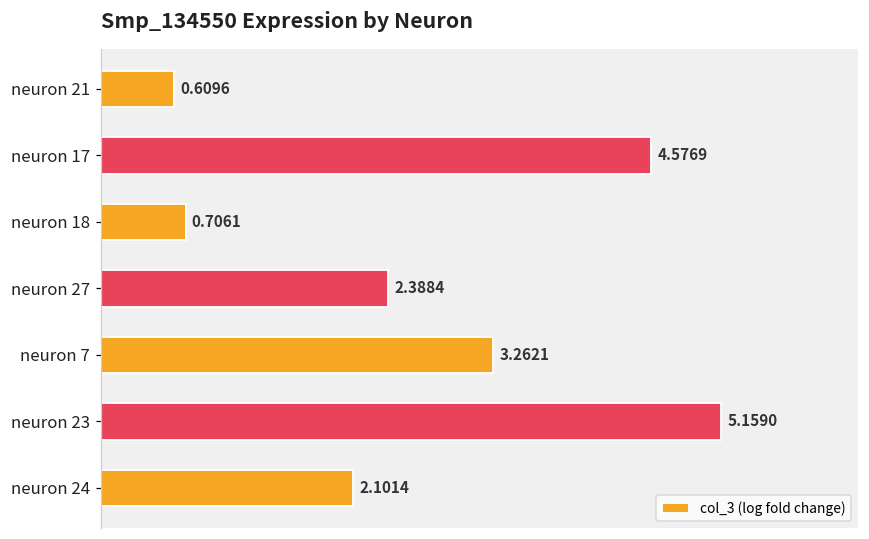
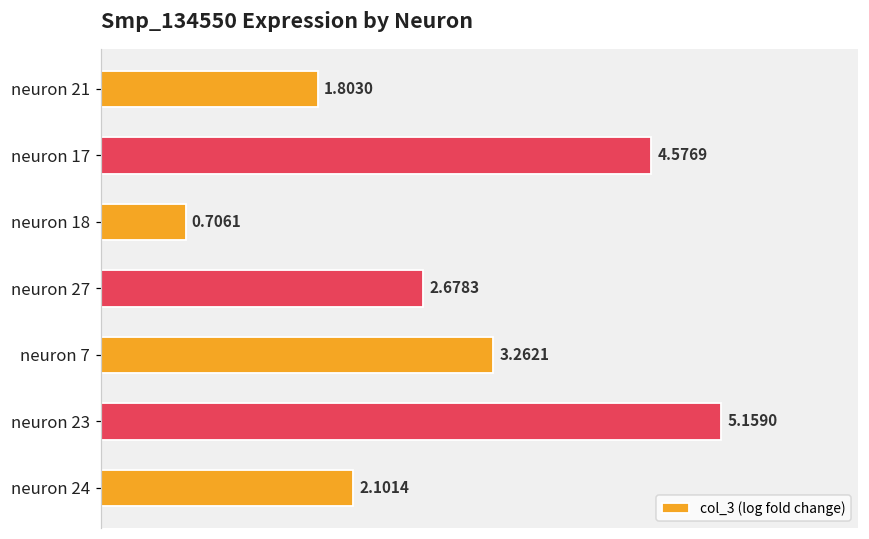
neuron 21: 0.6096 -> 1.8030
neuron 27: 2.3884 -> 2.6783
